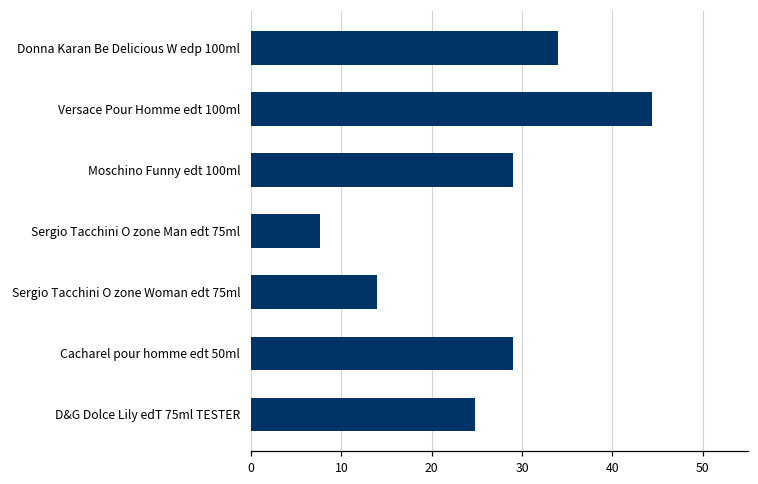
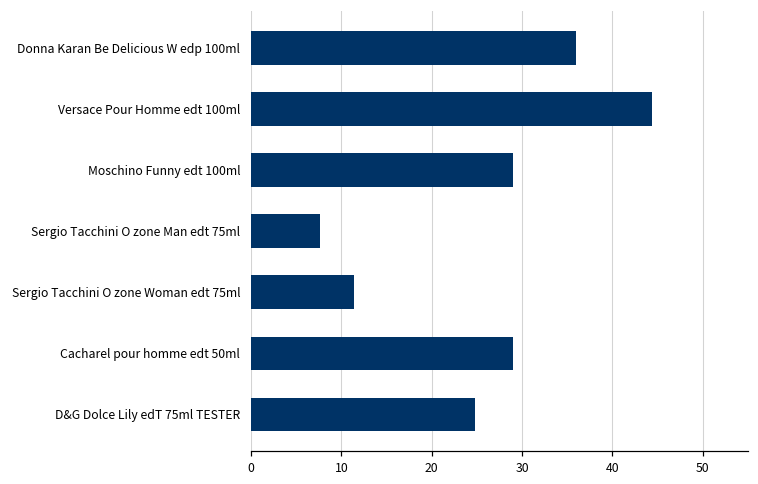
Donna Karan Be Delicious W edp 100ml: 34 -> 36
Sergio Tacchini O zone Woman edt 75ml: 14 -> 11
